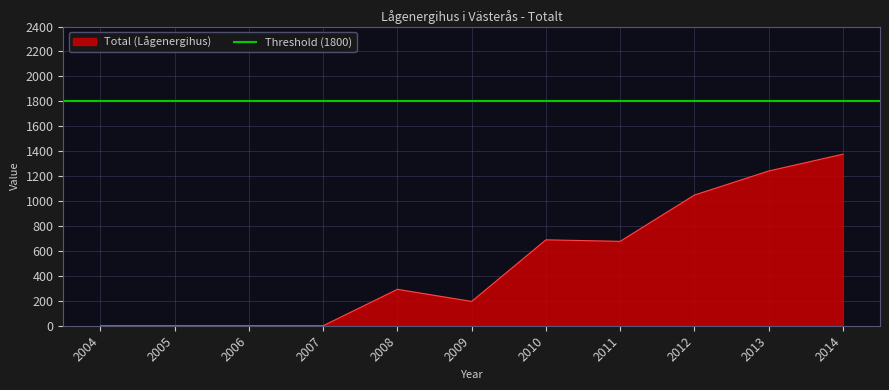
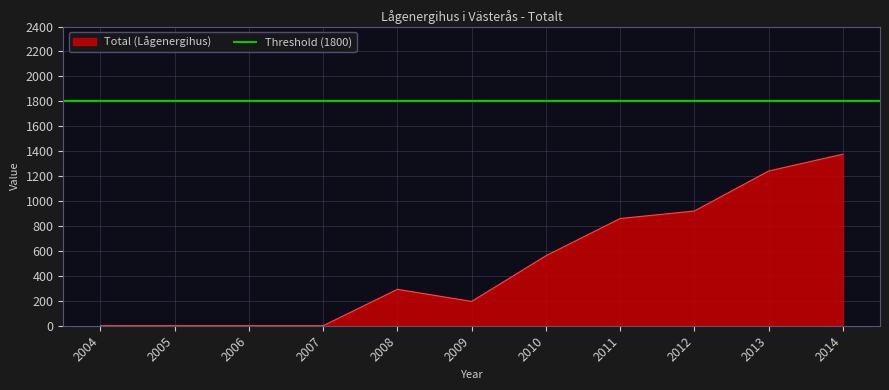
2010: 690 -> 560
2011: 680 -> 860
2012: 1050 -> 920
